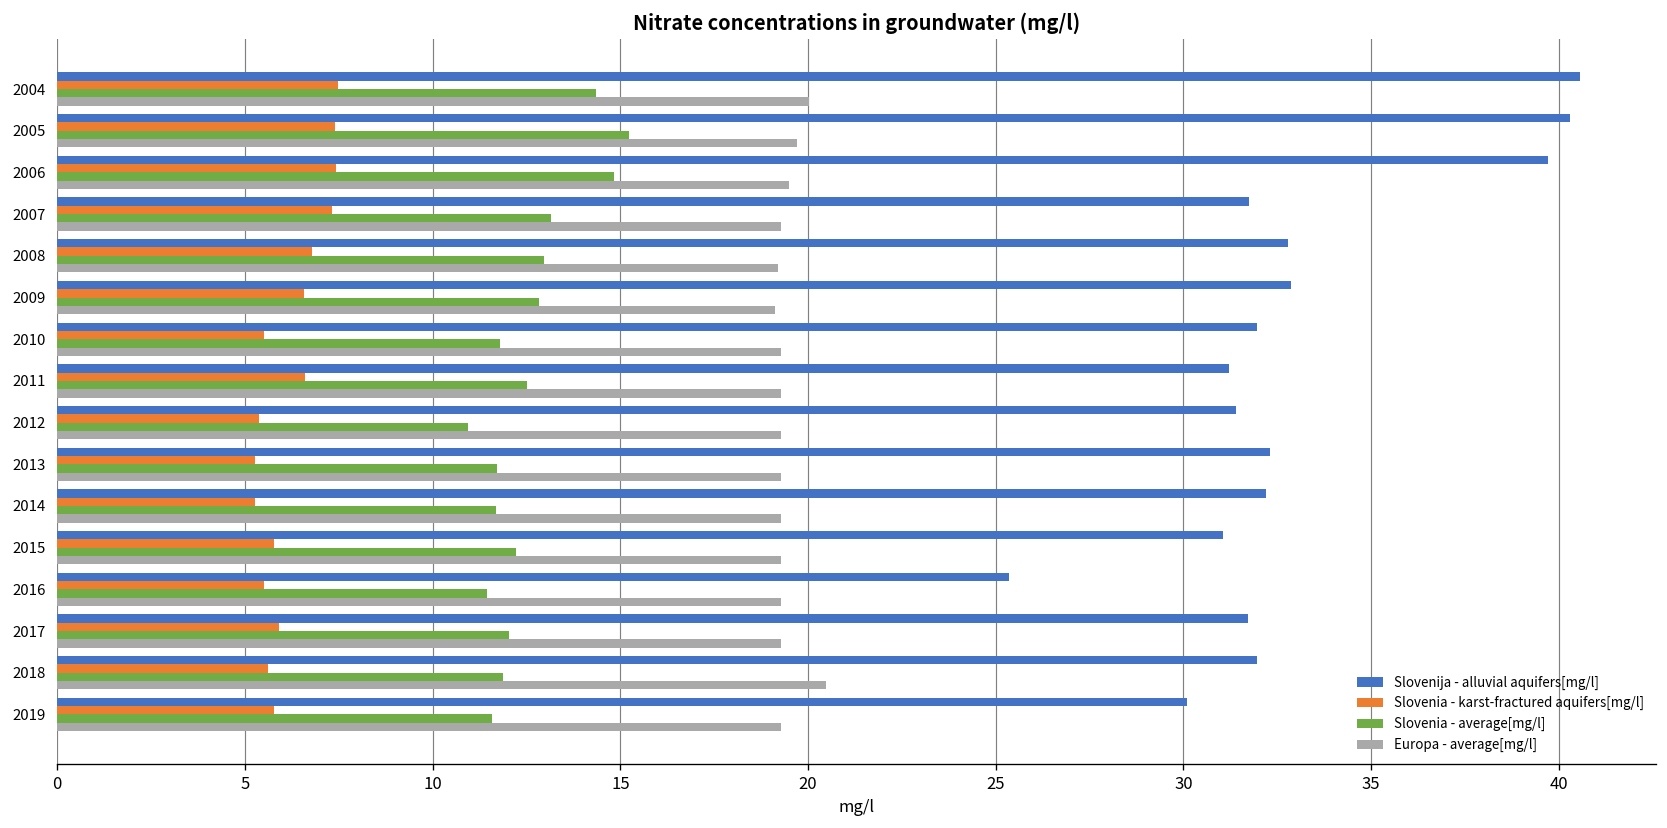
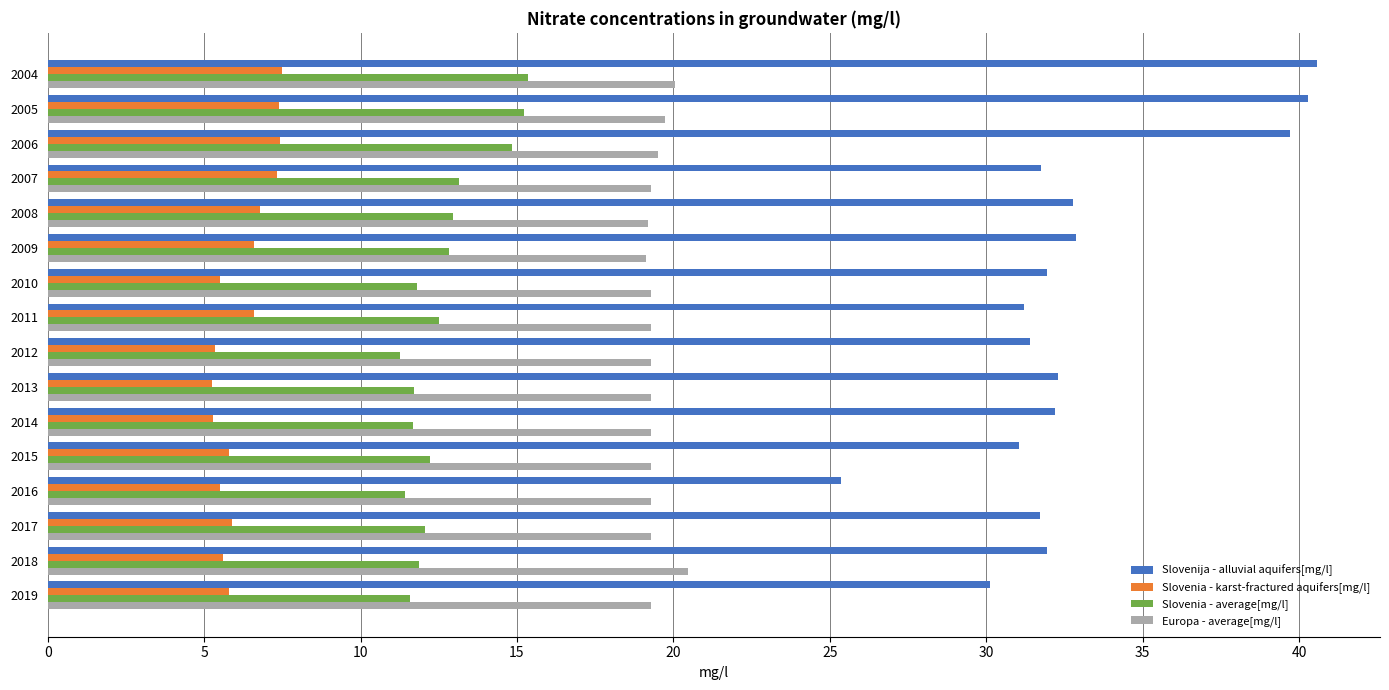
Slovenia - average[mg/l], 2004: 14.3 -> 15.4
Slovenia - average[mg/l], 2012: 10.9 -> 11.3
